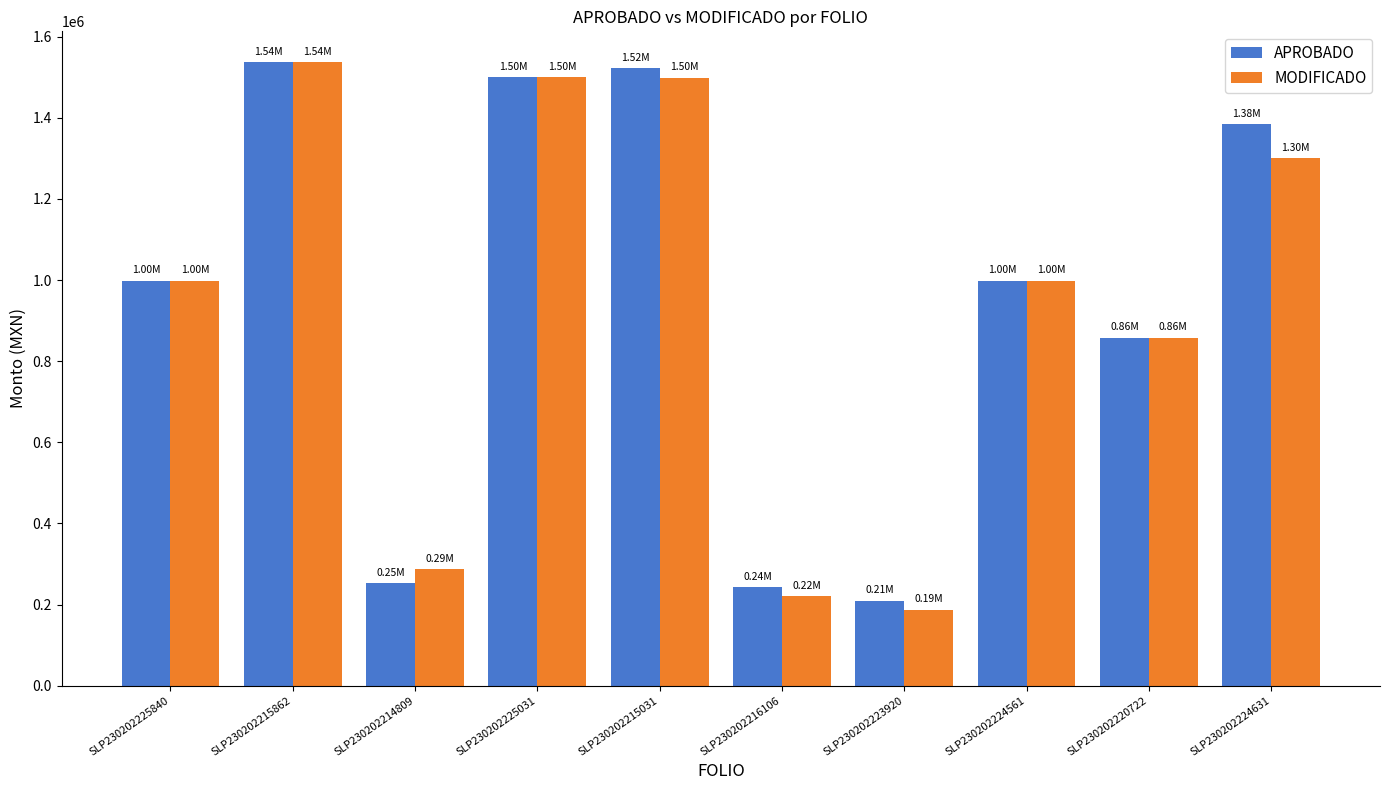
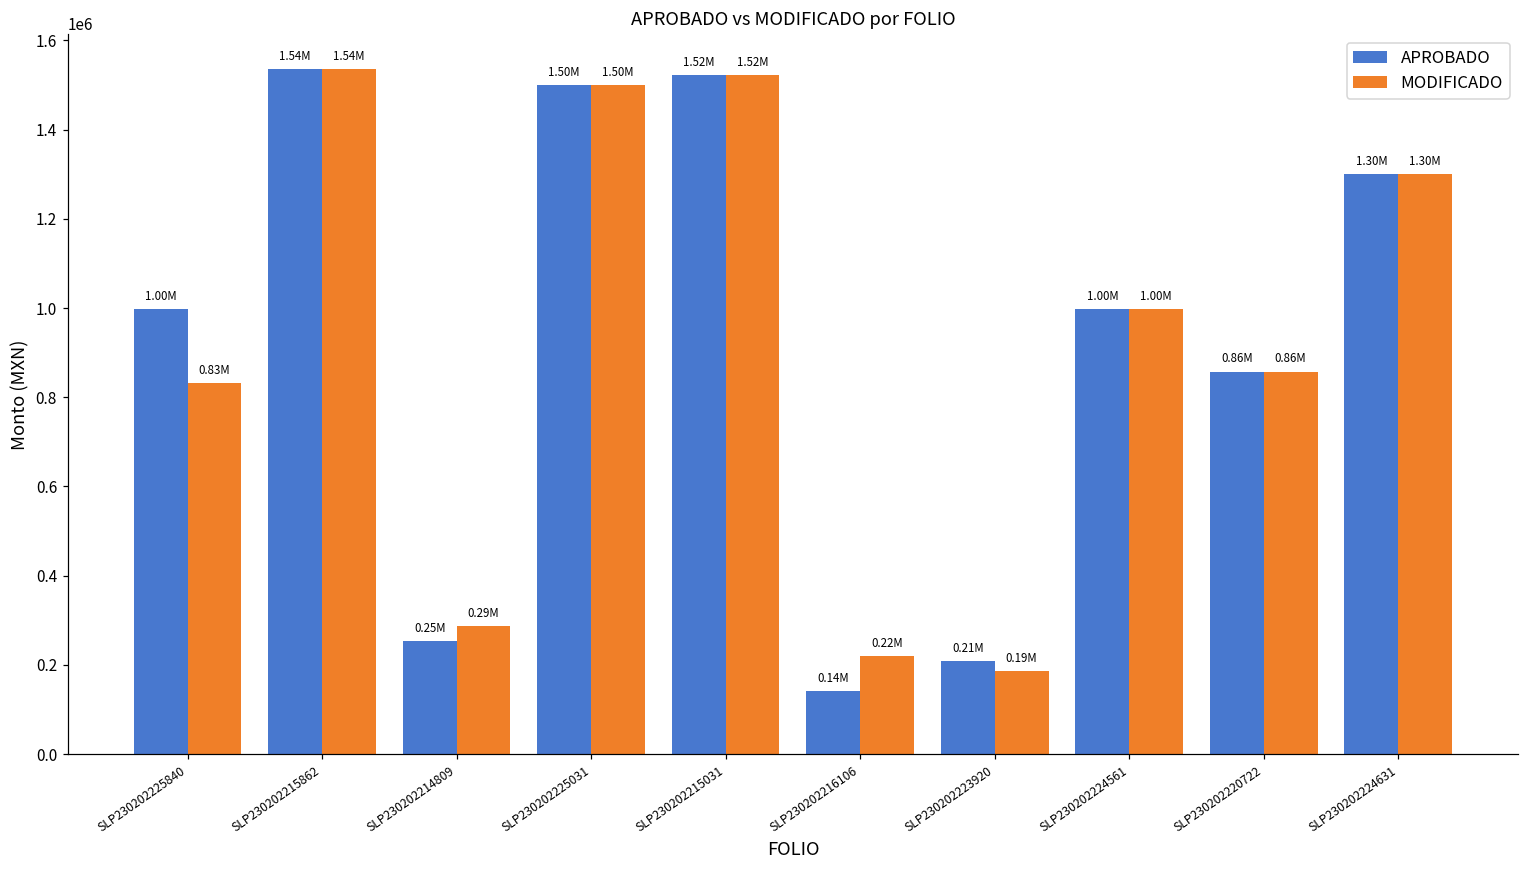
MODIFICADO, SLP230202225840: 1.00M -> 0.83M
MODIFICADO, SLP230202215031: 1.50M -> 1.52M
APROBADO, SLP230202216106: 0.24M -> 0.14M
APROBADO, SLP230202224631: 1.38M -> 1.30M
